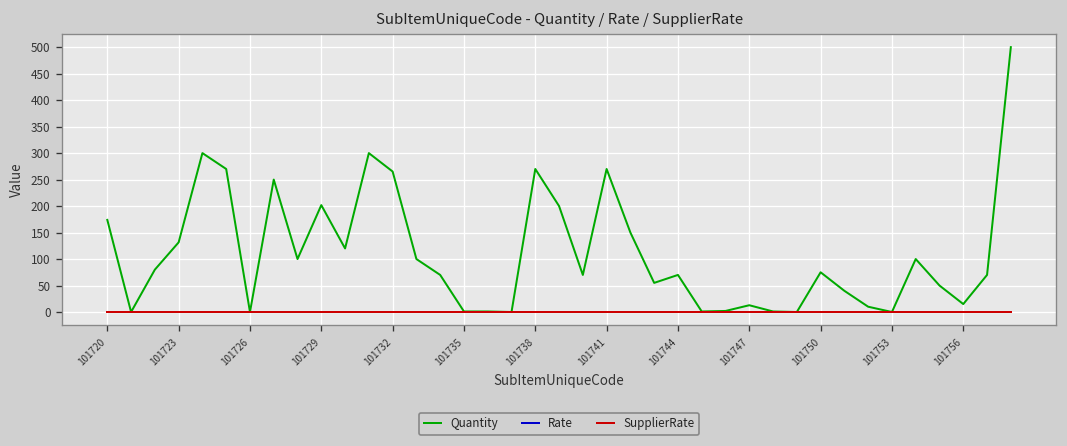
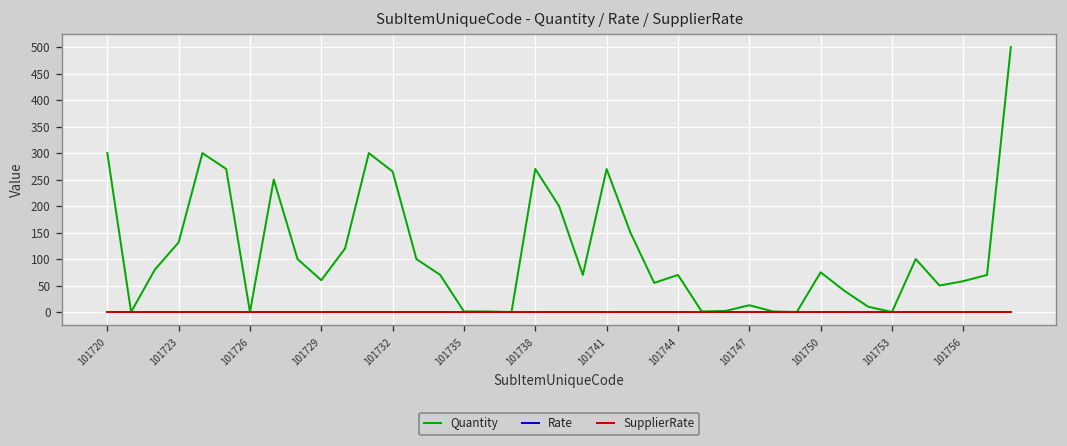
Quantity, 101720: 170 -> 300
Quantity, 101729: 200 -> 60
Quantity, 101756: 20 -> 60
